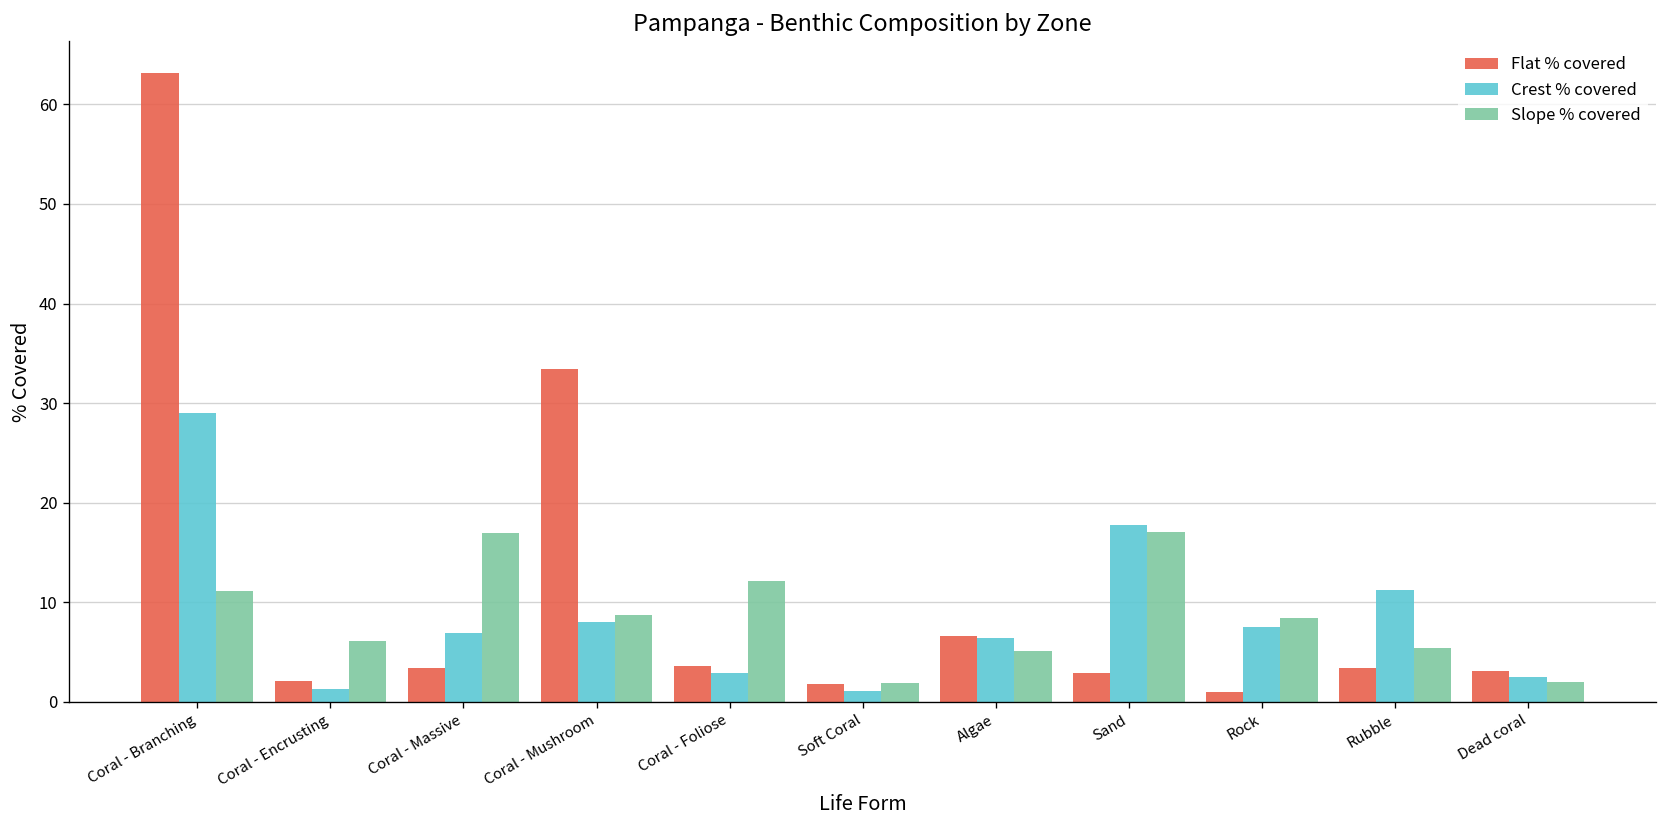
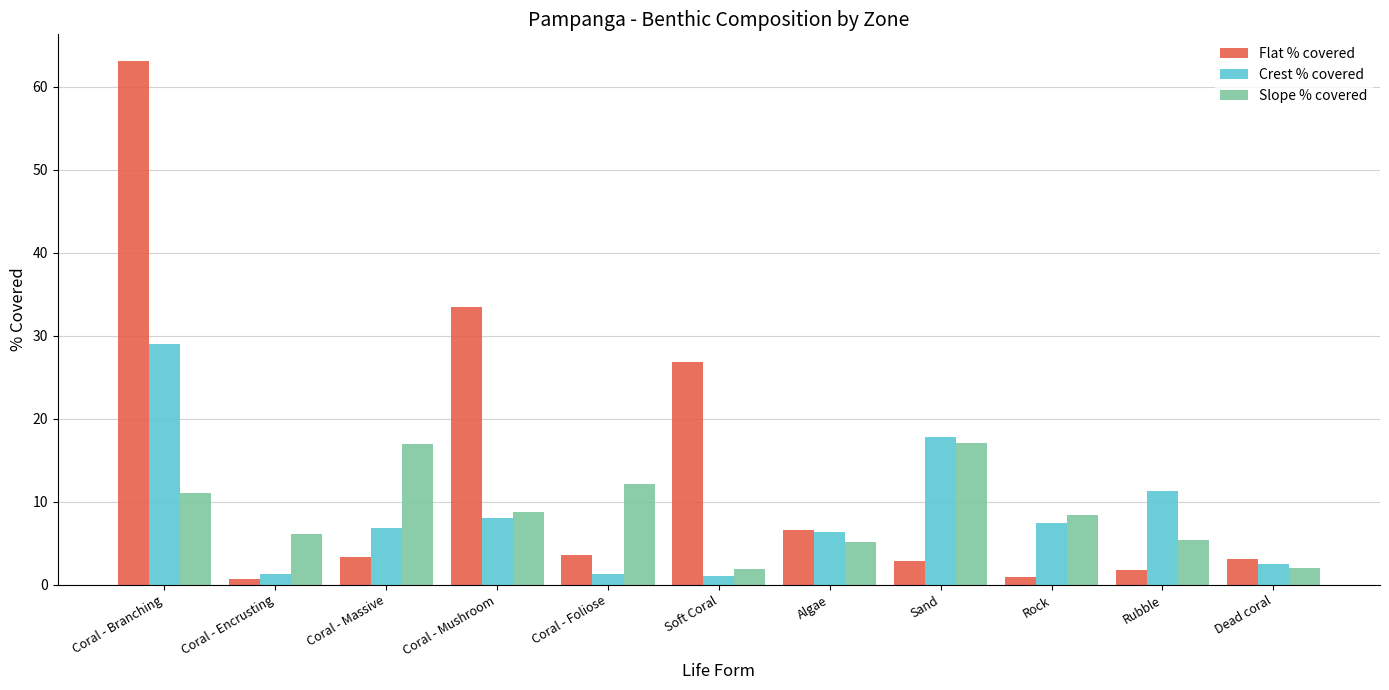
Flat % covered, Coral - Encrusting: 2 -> 1
Crest % covered, Coral - Foliose: 3 -> 1
Flat % covered, Soft Coral: 2 -> 27
Flat % covered, Rubble: 3 -> 2
